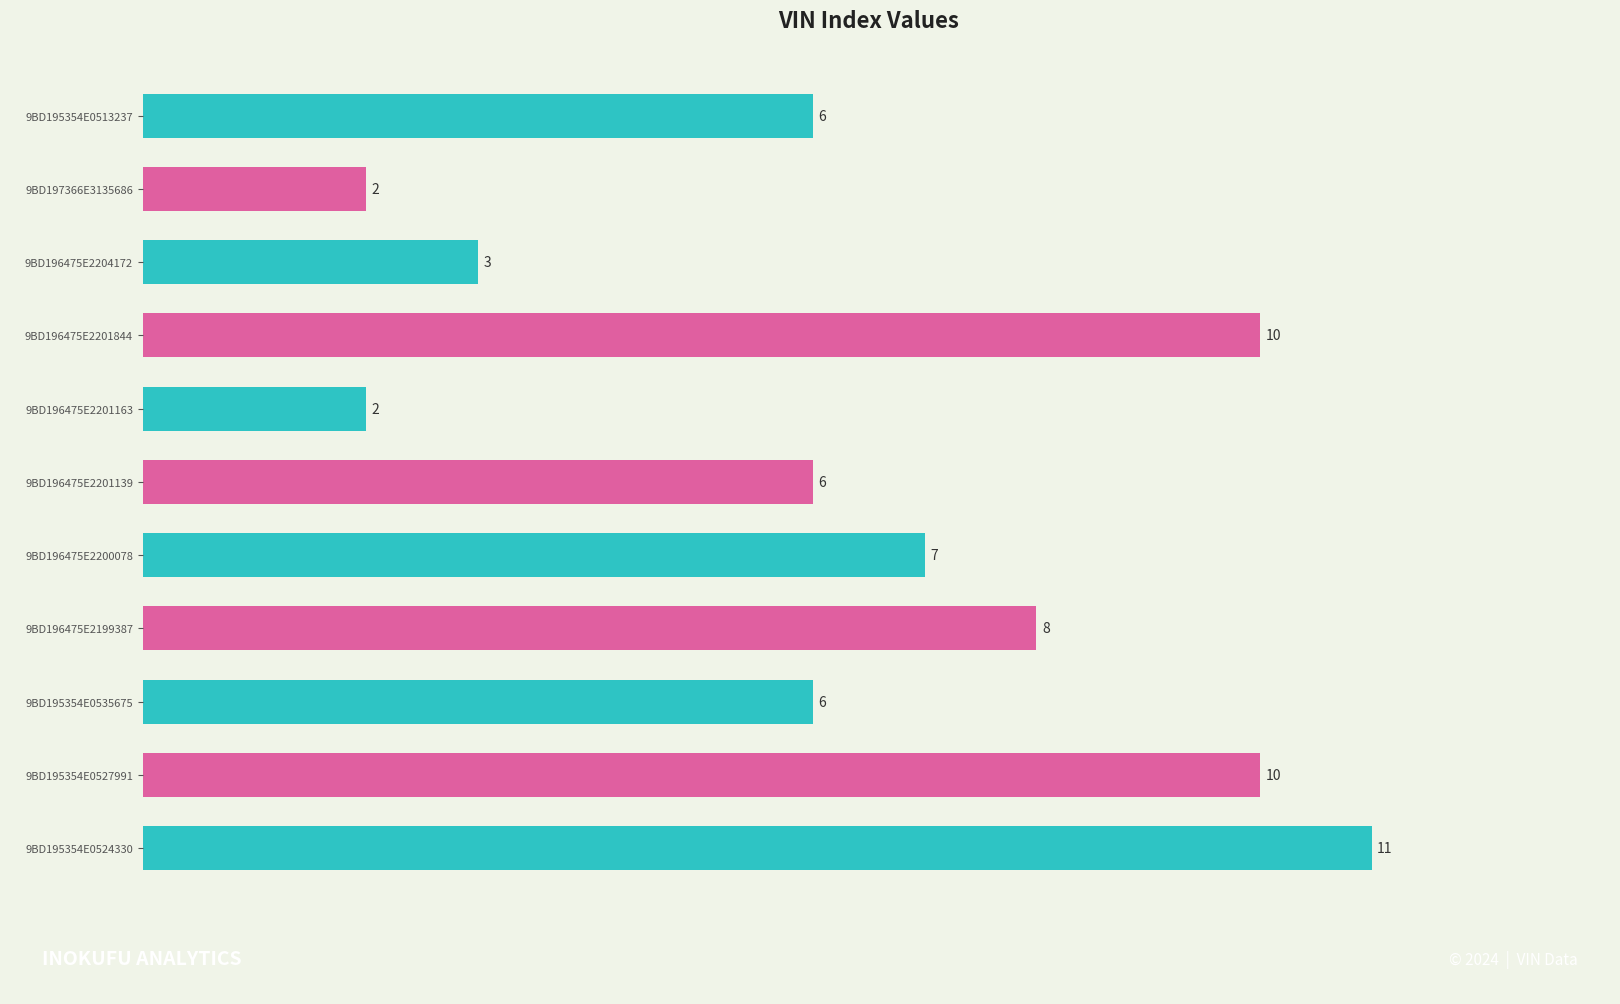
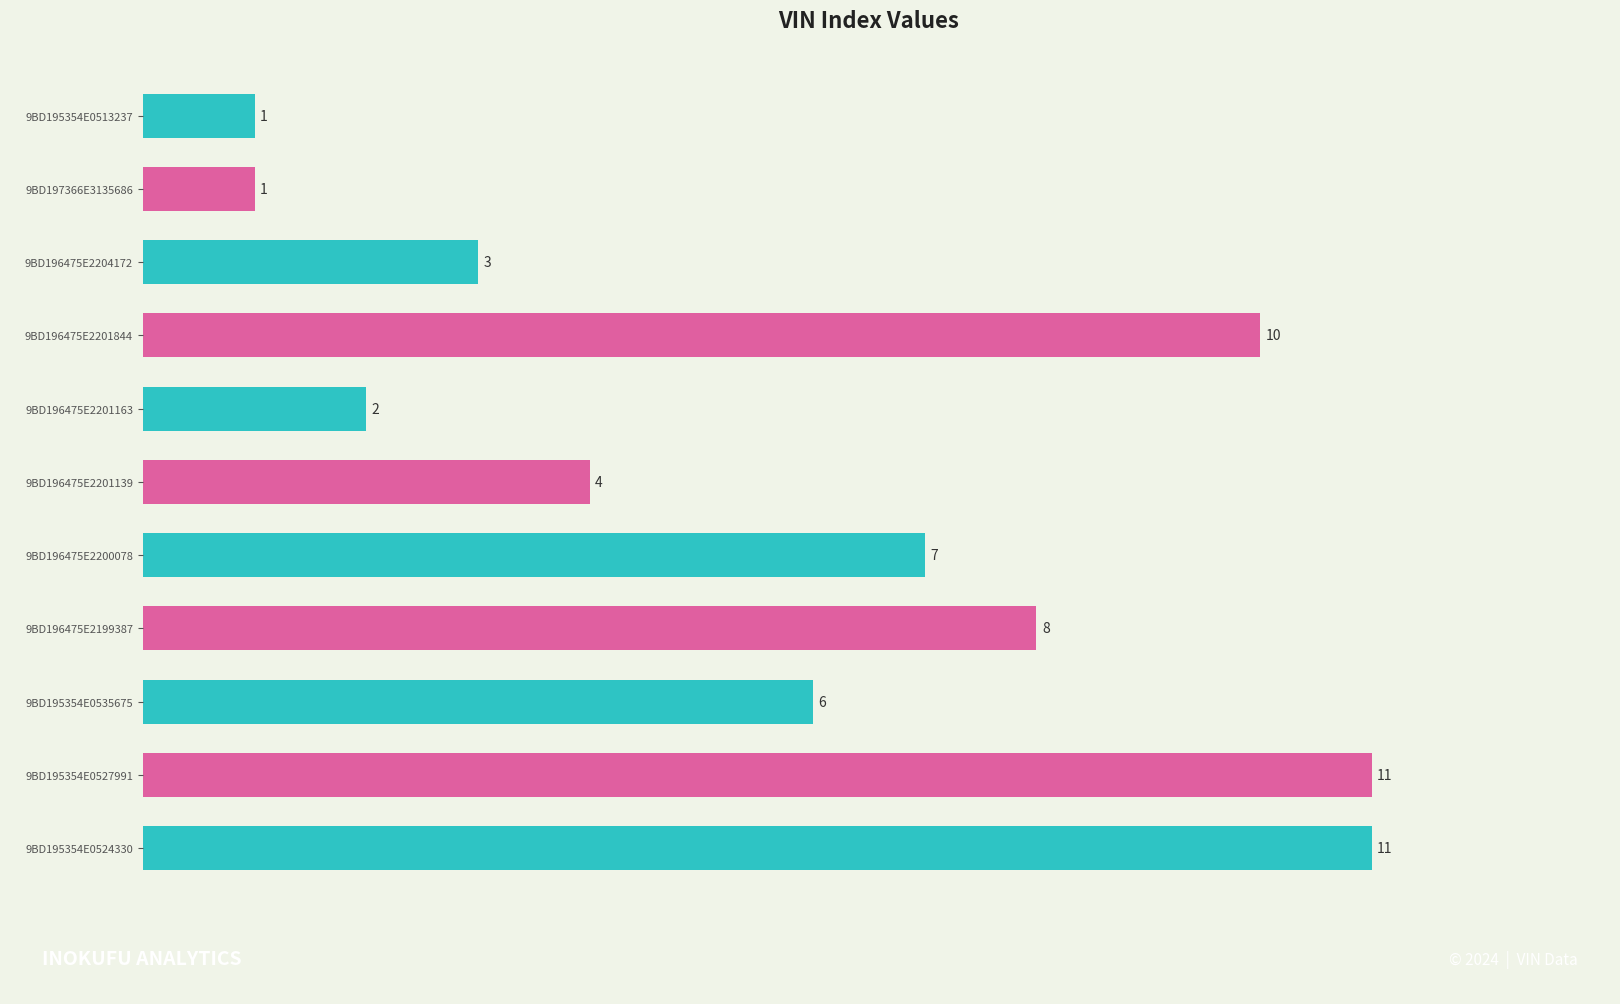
9BD195354E0513237: 6 -> 1
9BD197366E3135686: 2 -> 1
9BD196475E2201139: 6 -> 4
9BD195354E0527991: 10 -> 11
